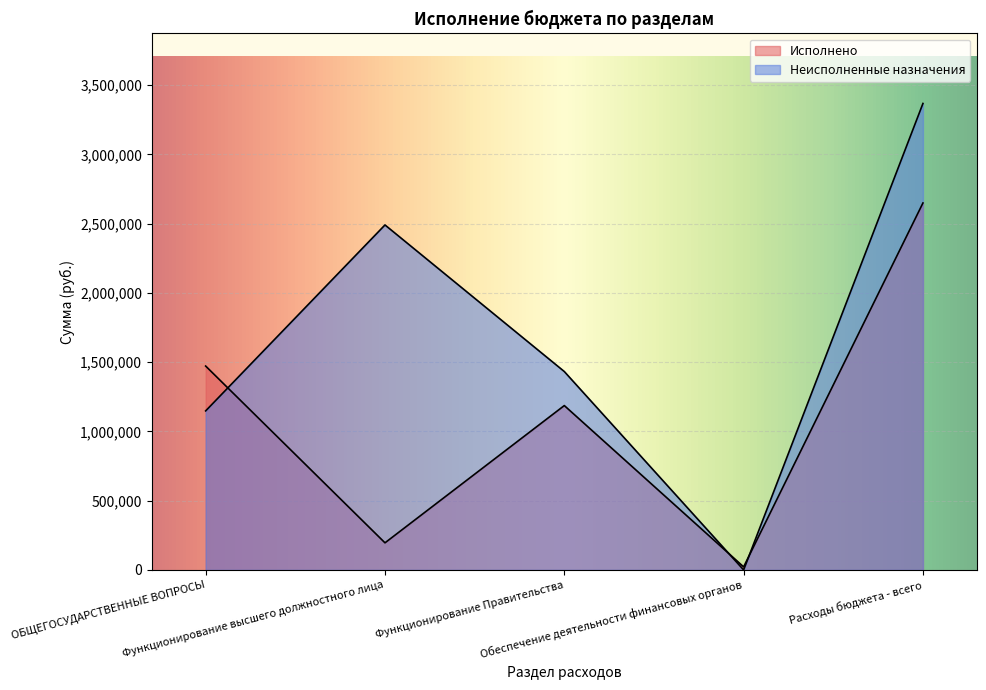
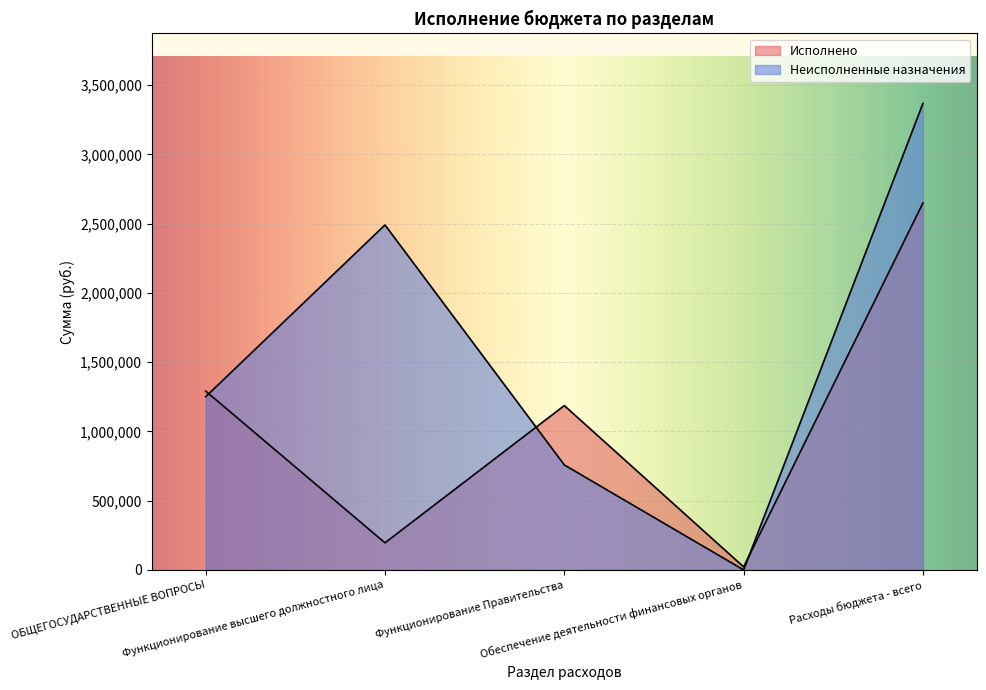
Исполнено, ОБЩЕГОСУДАРСТВЕННЫЕ ВОПРОСЫ: 1,470,000 -> 1,290,000
Неисполненные назначения, ОБЩЕГОСУДАРСТВЕННЫЕ ВОПРОСЫ: 1,150,000 -> 1,250,000
Неисполненные назначения, Функционирование Правительства: 1,430,000 -> 760,000
